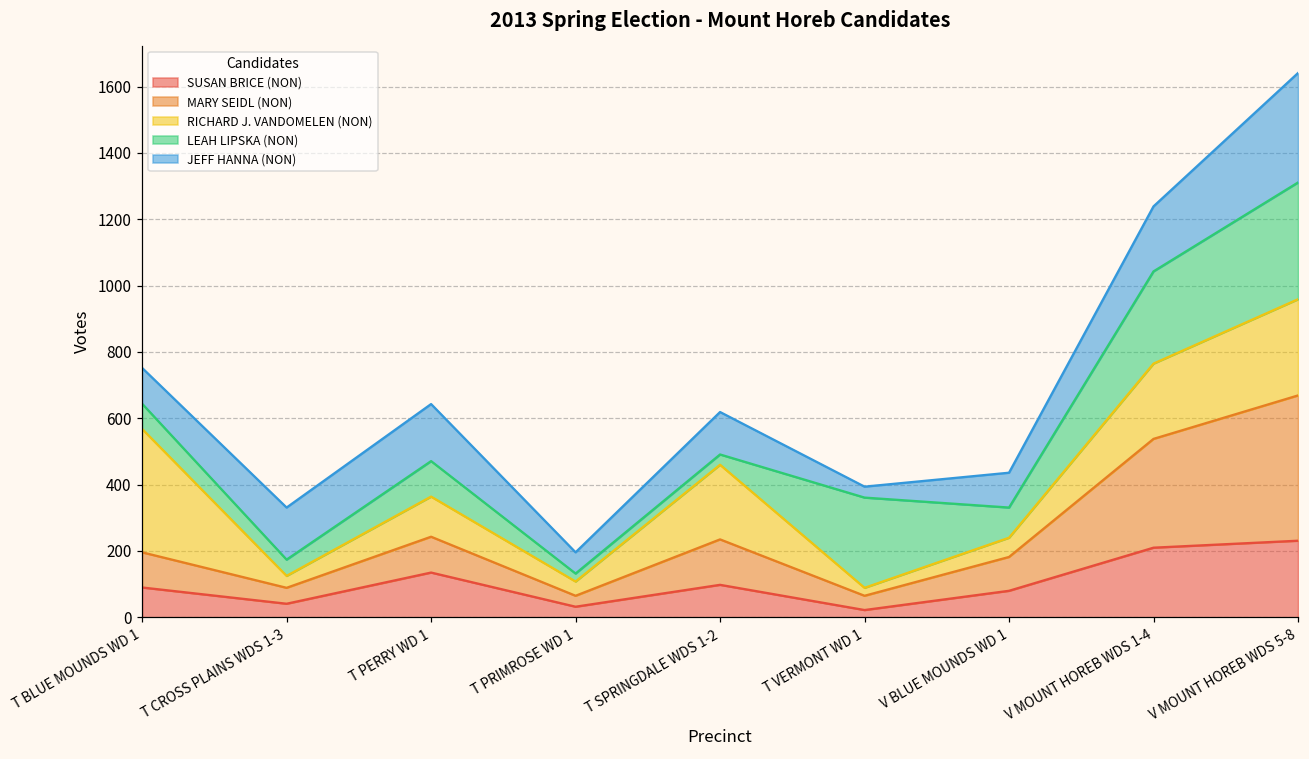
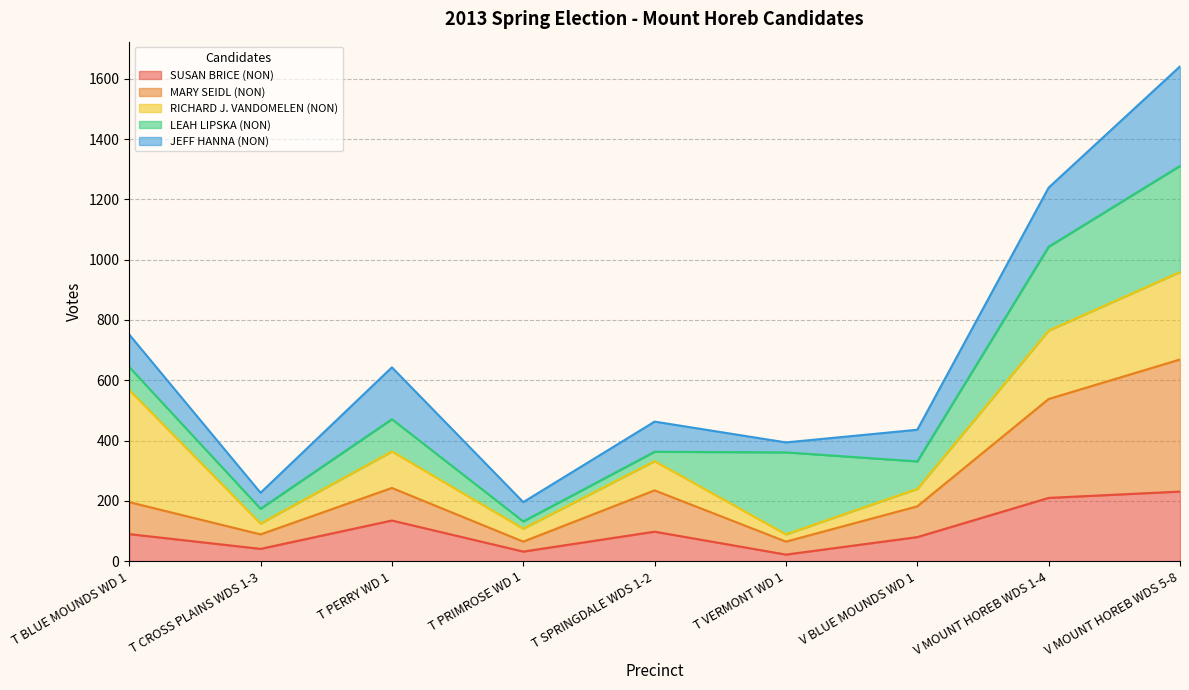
JEFF HANNA (NON), T CROSS PLAINS WDS 1-3: 160 -> 50
RICHARD J. VANDOMELEN (NON), T SPRINGDALE WDS 1-2: 230 -> 100
JEFF HANNA (NON), T SPRINGDALE WDS 1-2: 130 -> 100
